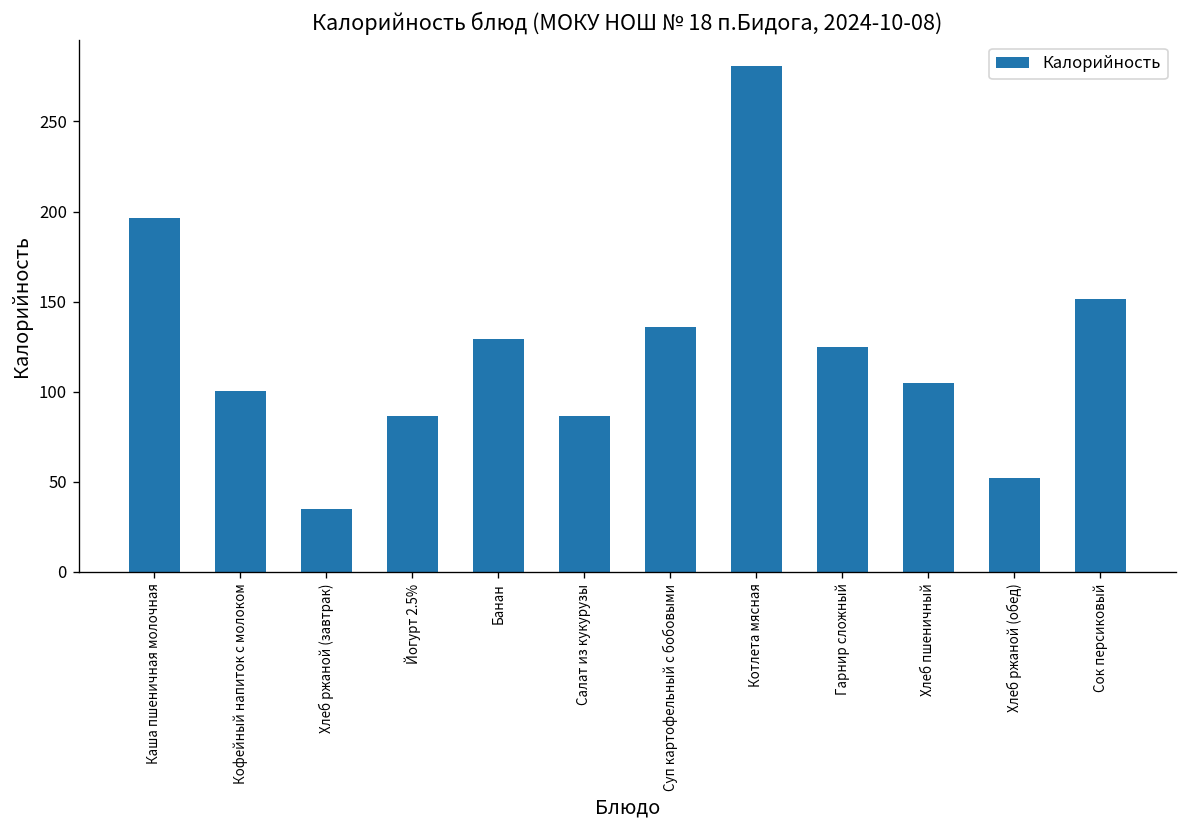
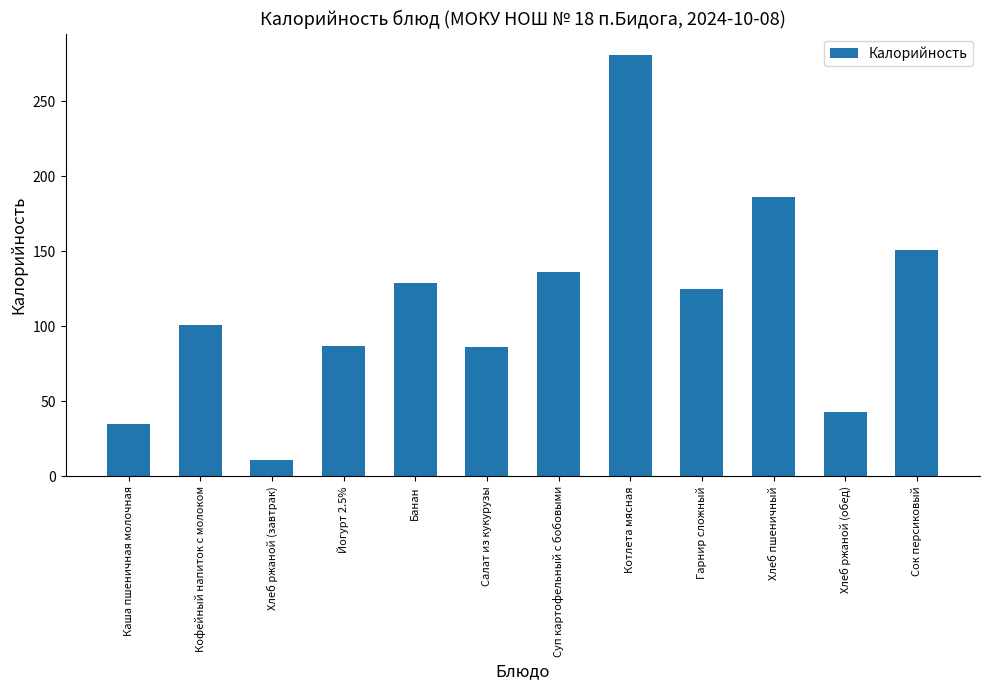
Каша пшеничная молочная: 196 -> 35
Хлеб ржаной (завтрак): 35 -> 11
Хлеб пшеничный: 105 -> 186
Хлеб ржаной (обед): 52 -> 43
